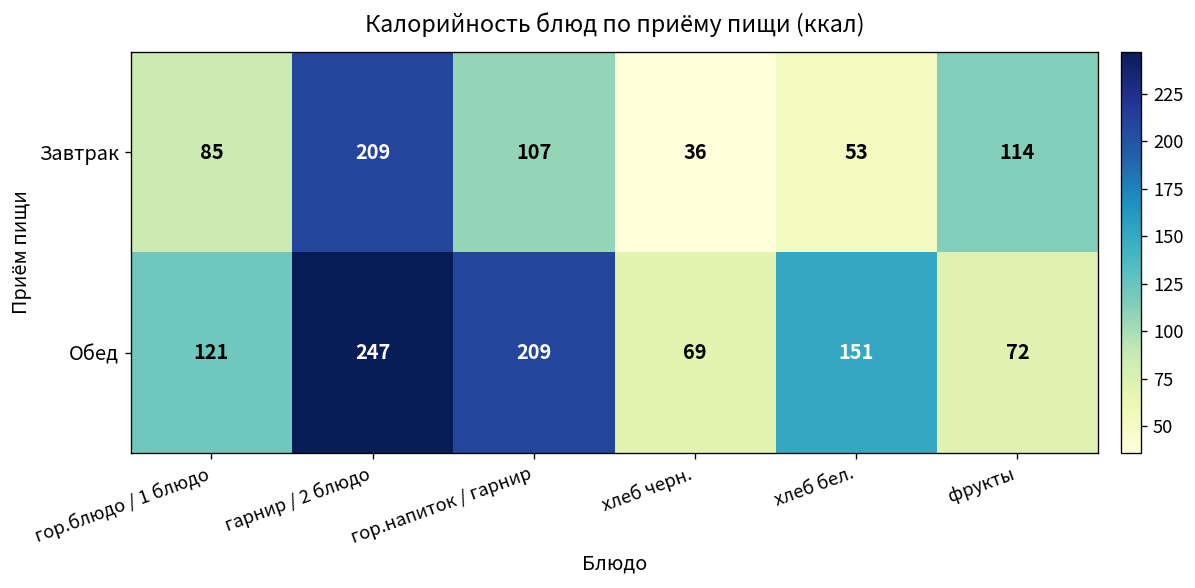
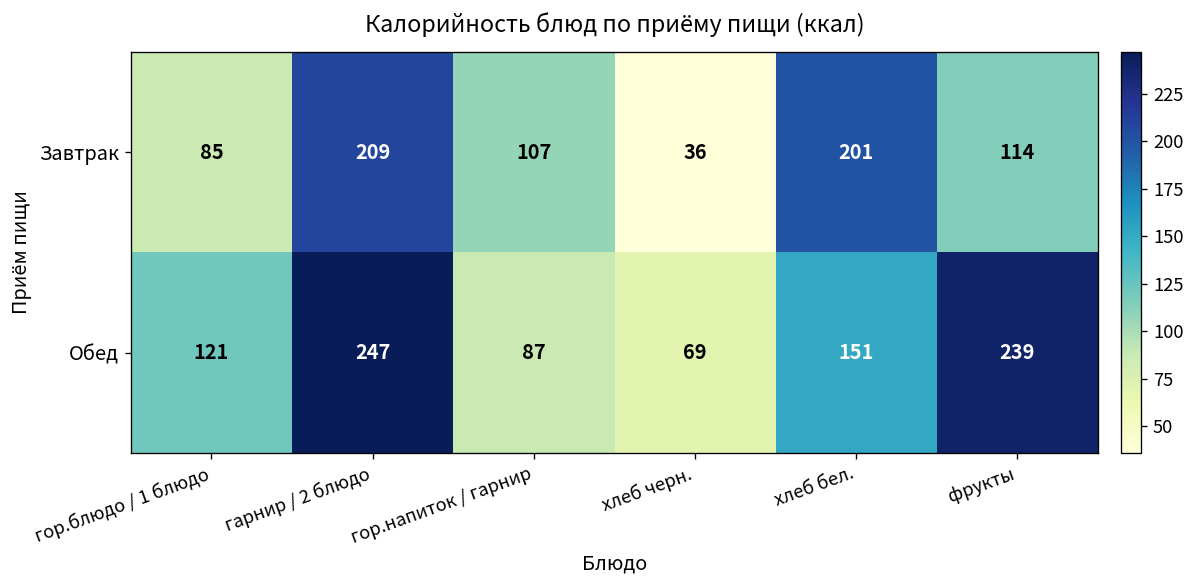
Завтрак, хлеб бел.: 53 -> 201
Обед, гор.напиток / гарнир: 209 -> 87
Обед, фрукты: 72 -> 239
